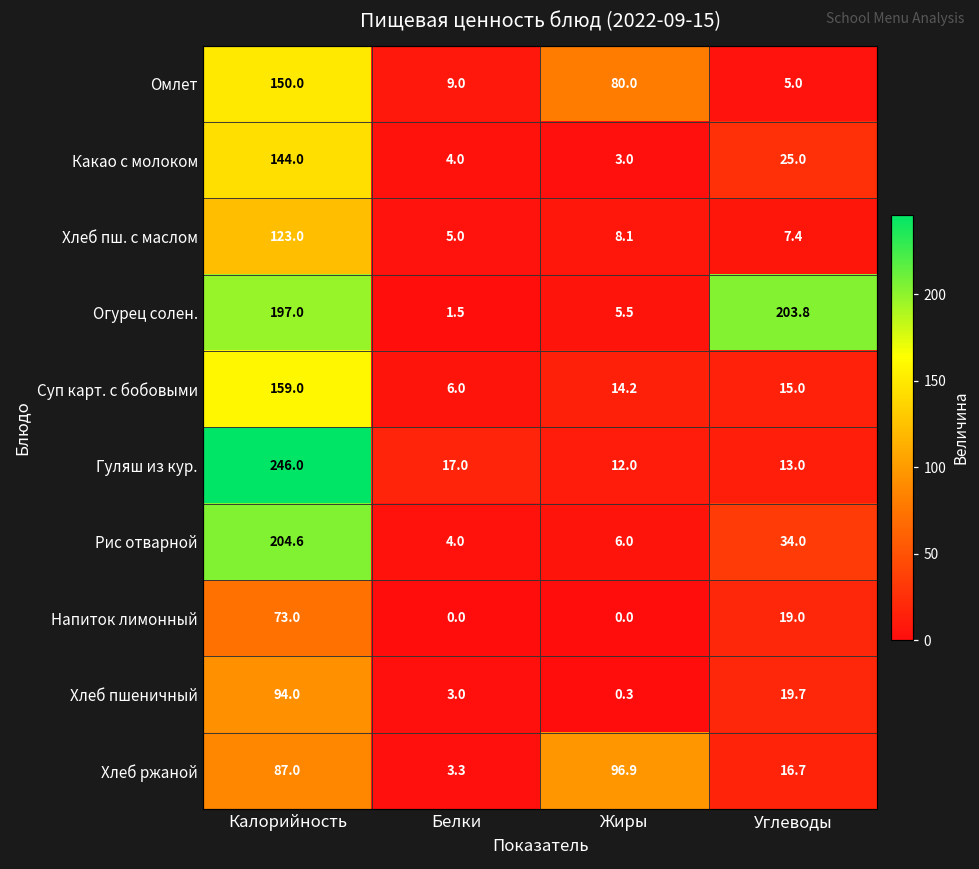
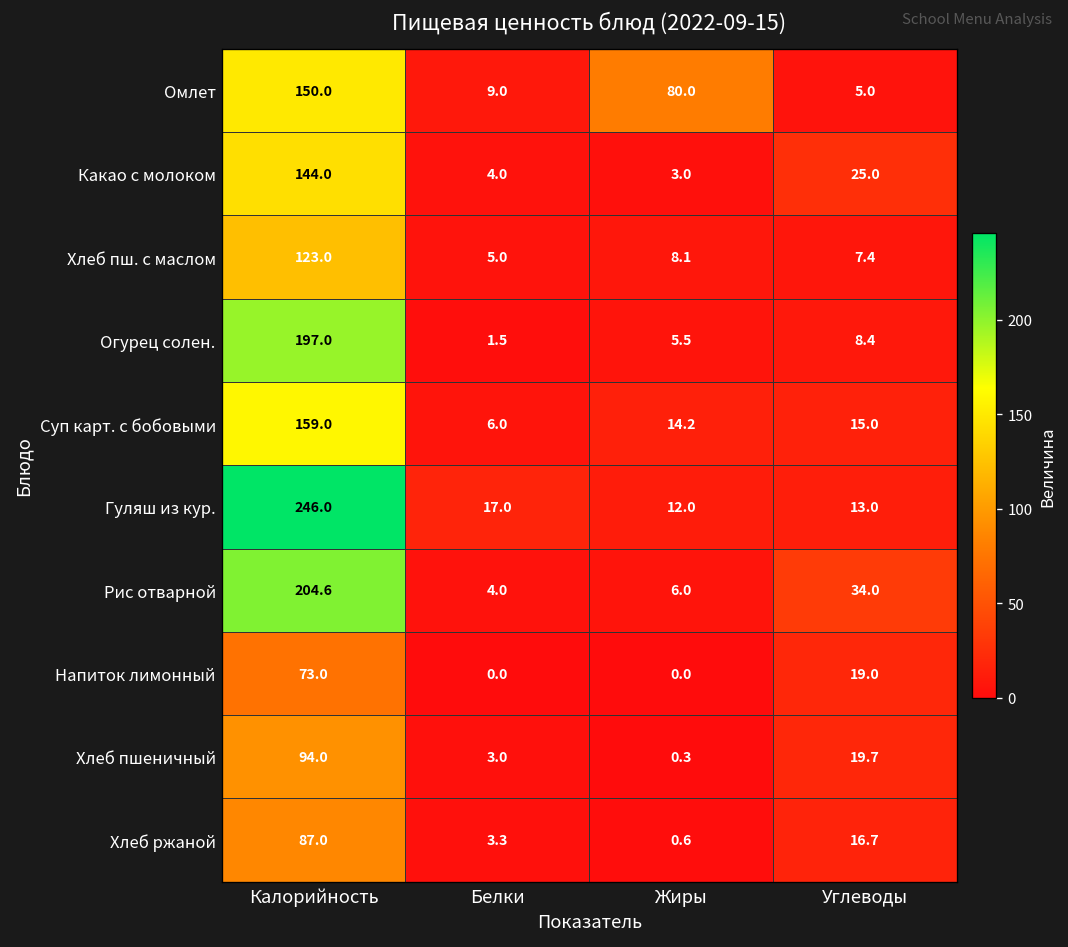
Огурец солен., Углеводы: 203.8 -> 8.4
Хлеб ржаной, Жиры: 96.9 -> 0.6
